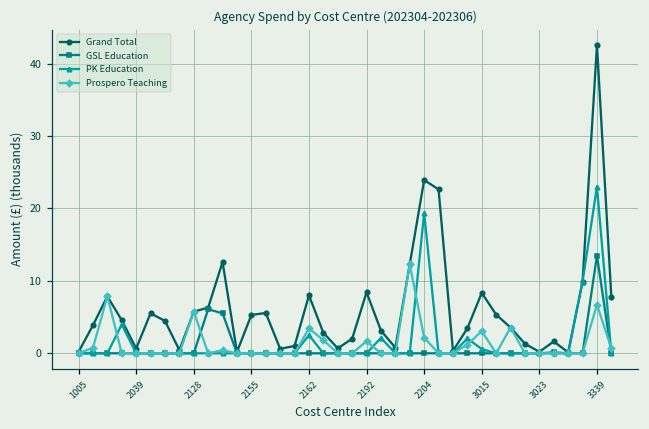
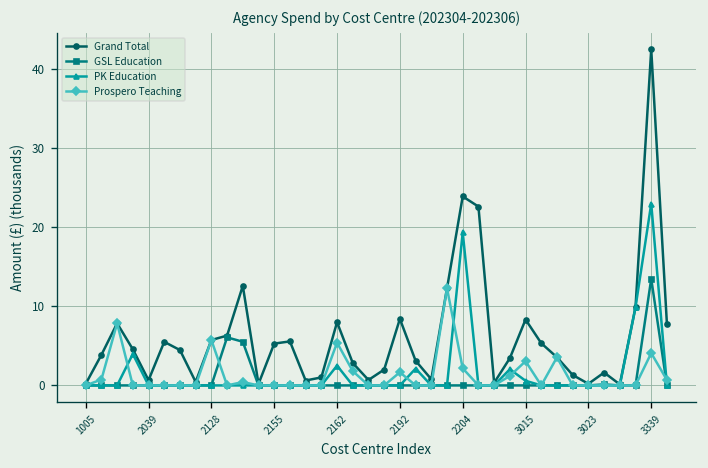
Prospero Teaching, 2162: 3 -> 5
Prospero Teaching, 3339: 7 -> 4
